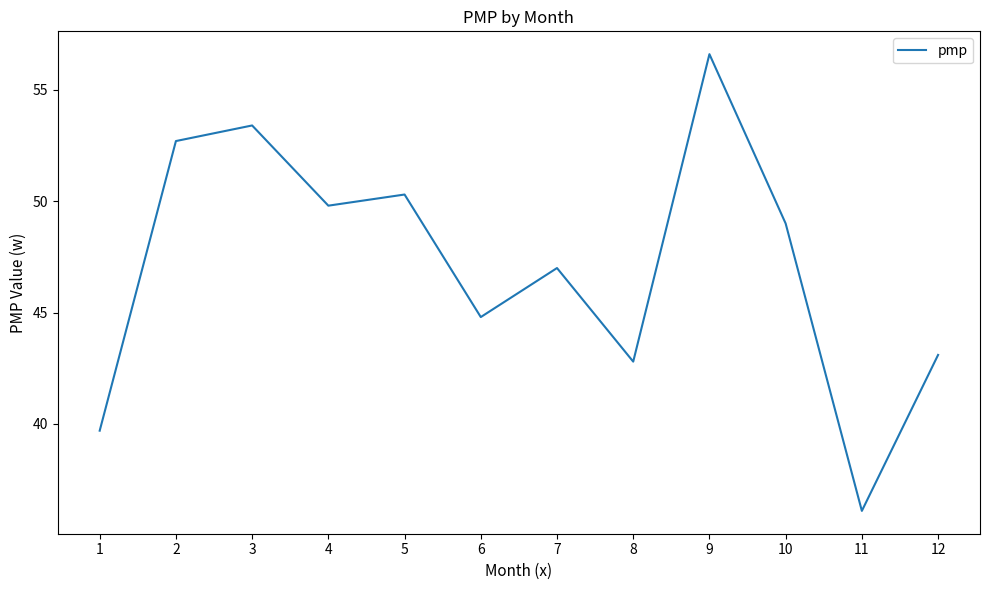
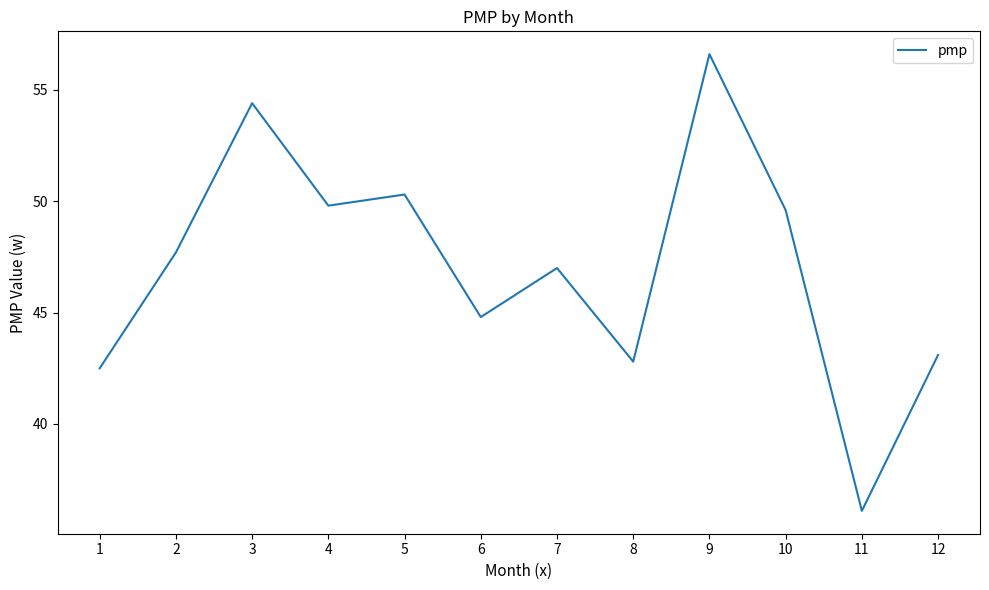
1: 39.7 -> 42.5
2: 52.7 -> 47.7
3: 53.4 -> 54.4
10: 49.0 -> 49.6
